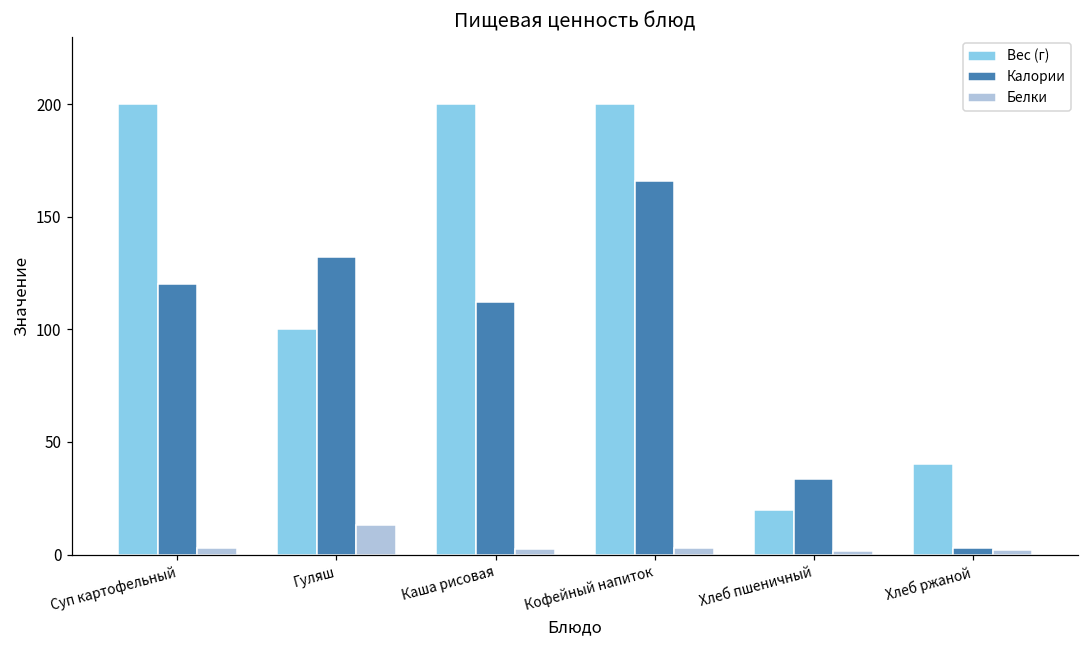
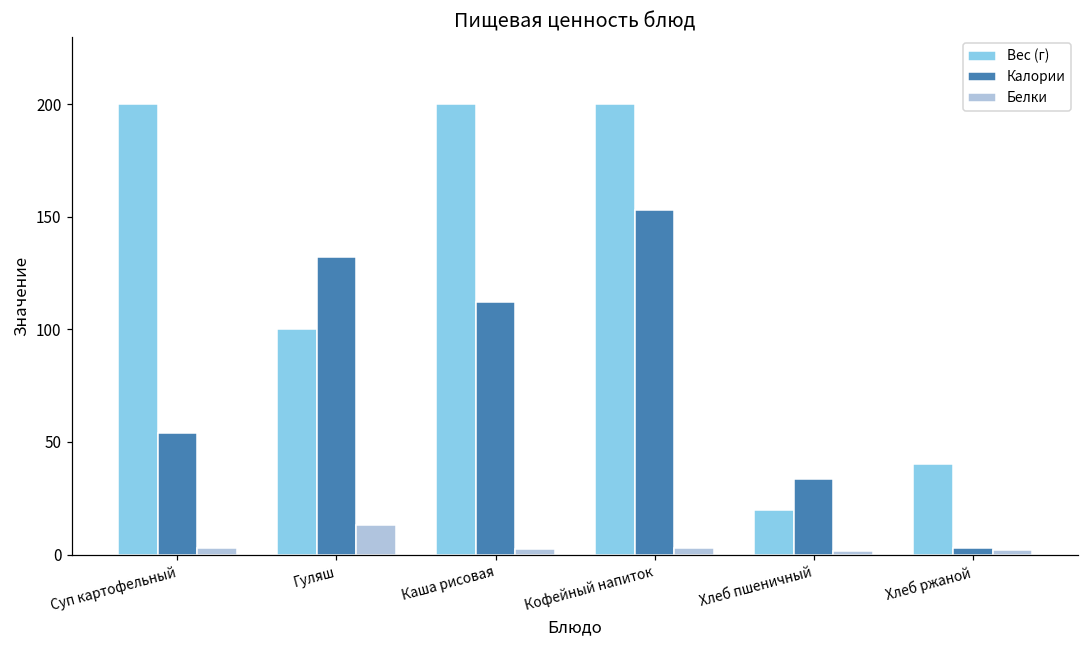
Калории, Суп картофельный: 120 -> 54
Калории, Кофейный напиток: 166 -> 153
